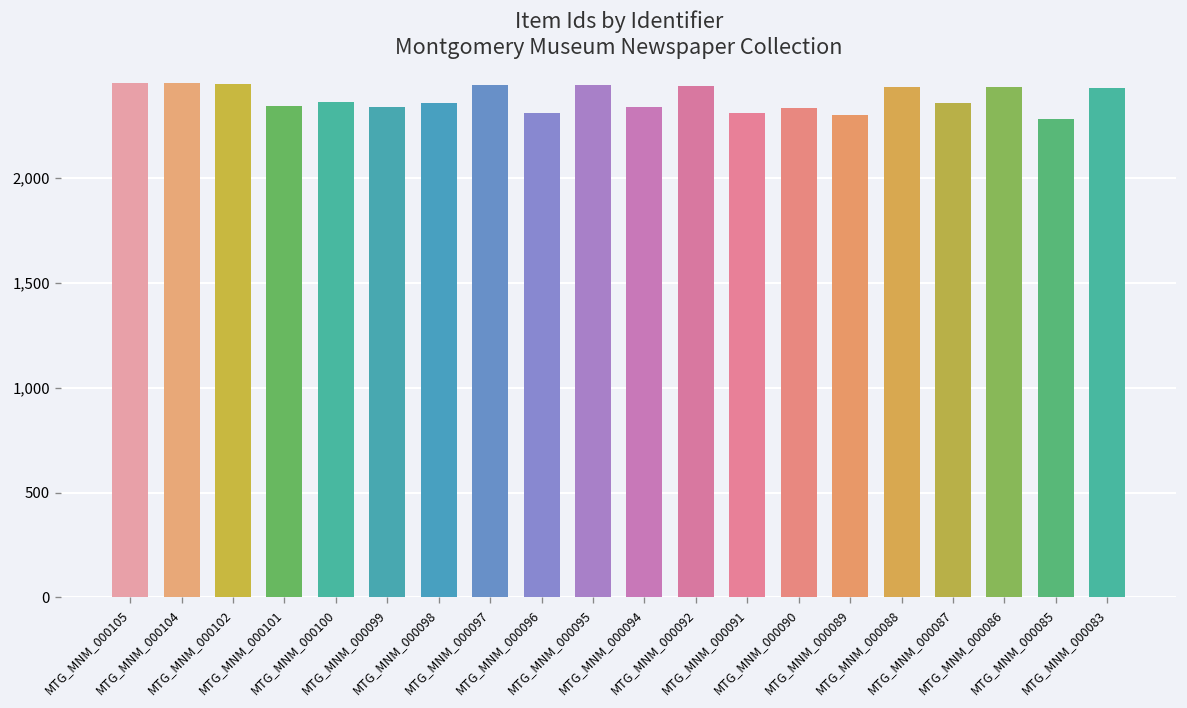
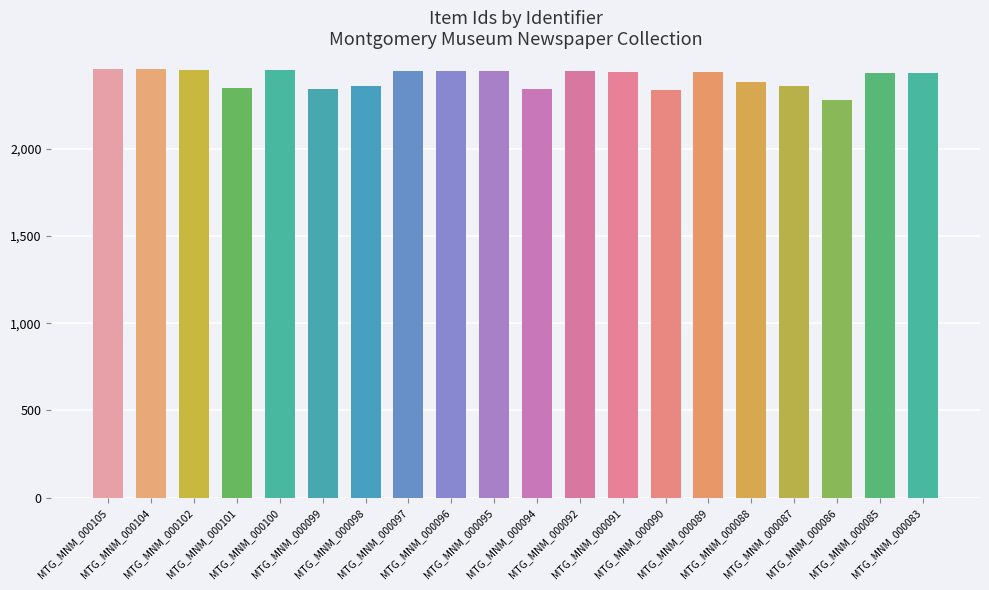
MTG_MNM_000100: 2,360 -> 2,450
MTG_MNM_000096: 2,310 -> 2,450
MTG_MNM_000091: 2,310 -> 2,440
MTG_MNM_000089: 2,300 -> 2,440
MTG_MNM_000088: 2,440 -> 2,380
MTG_MNM_000086: 2,440 -> 2,280
MTG_MNM_000085: 2,280 -> 2,440
